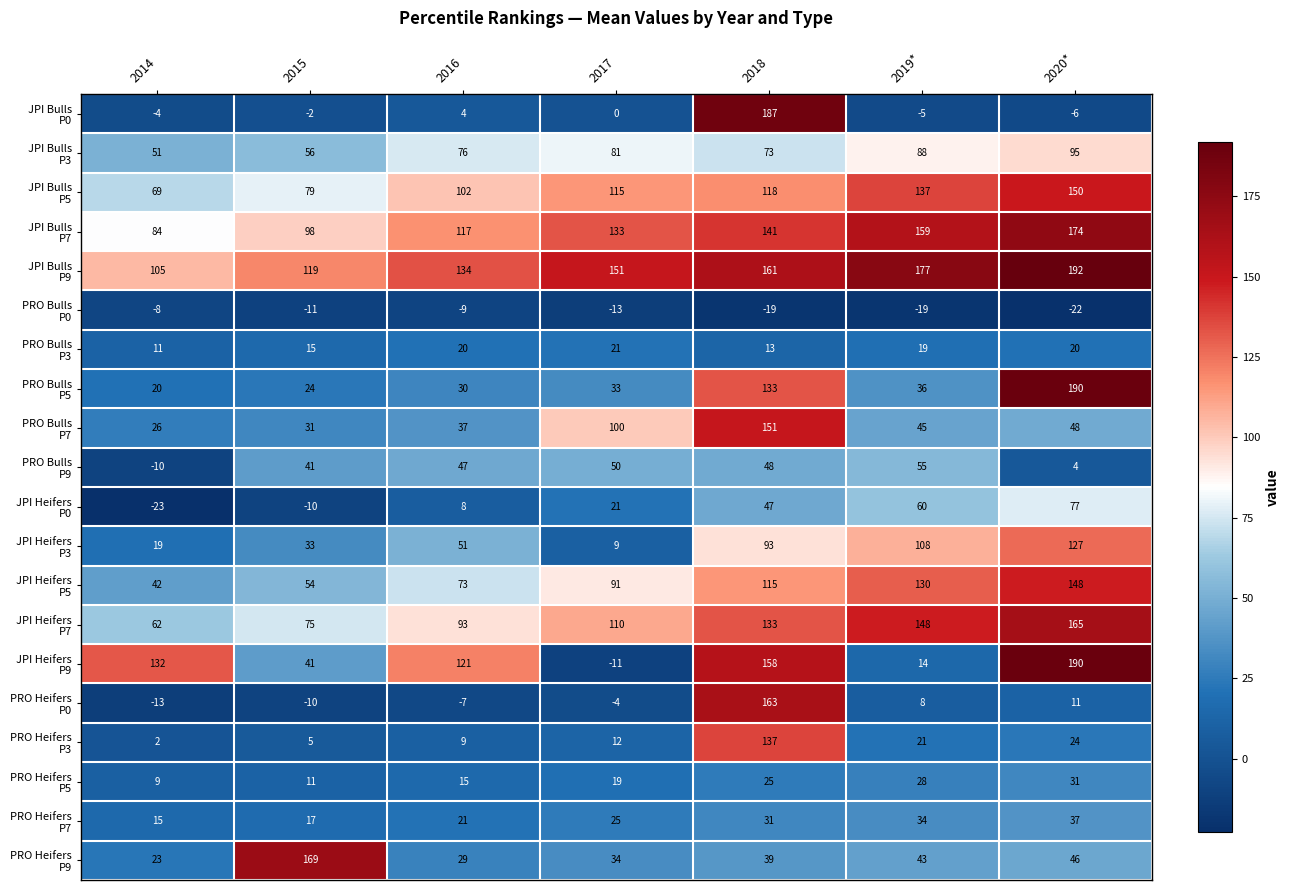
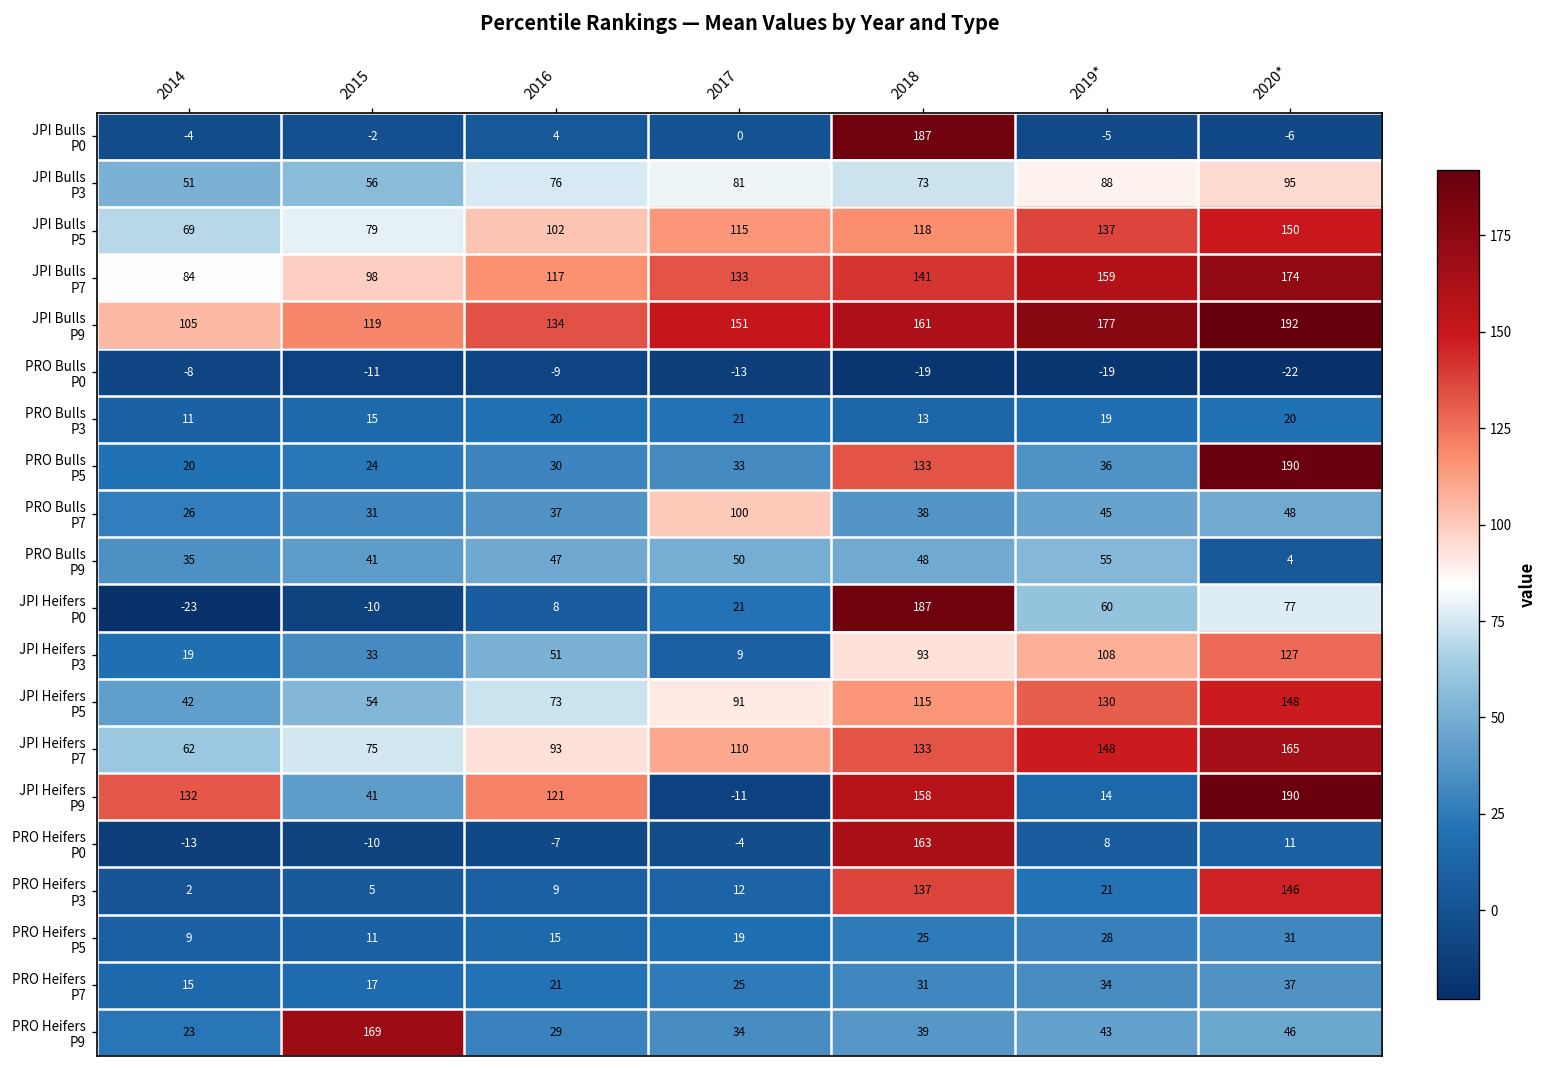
PRO Bulls P7, 2018: 151 -> 38
PRO Bulls P9, 2014: -10 -> 35
JPI Heifers P0, 2018: 47 -> 187
PRO Heifers P3, 2020*: 24 -> 146
